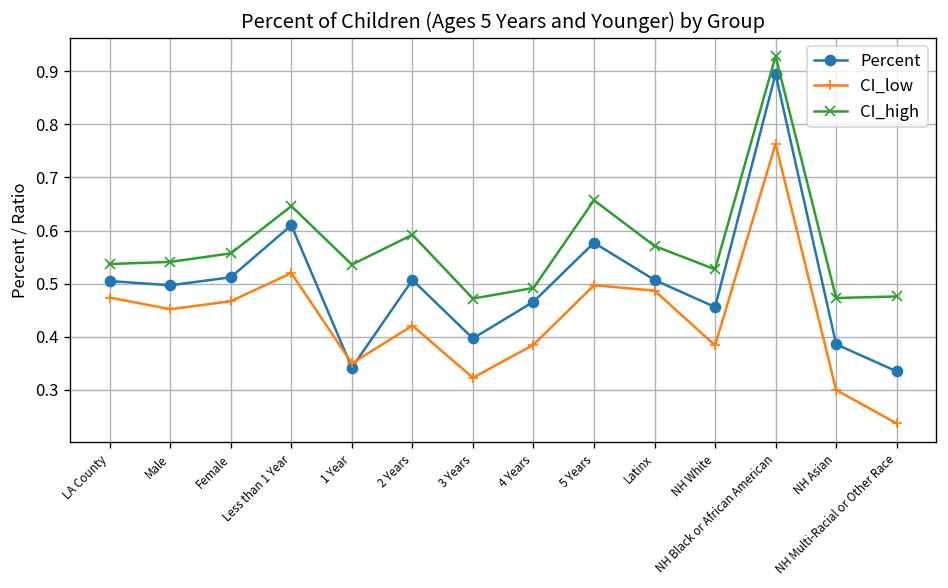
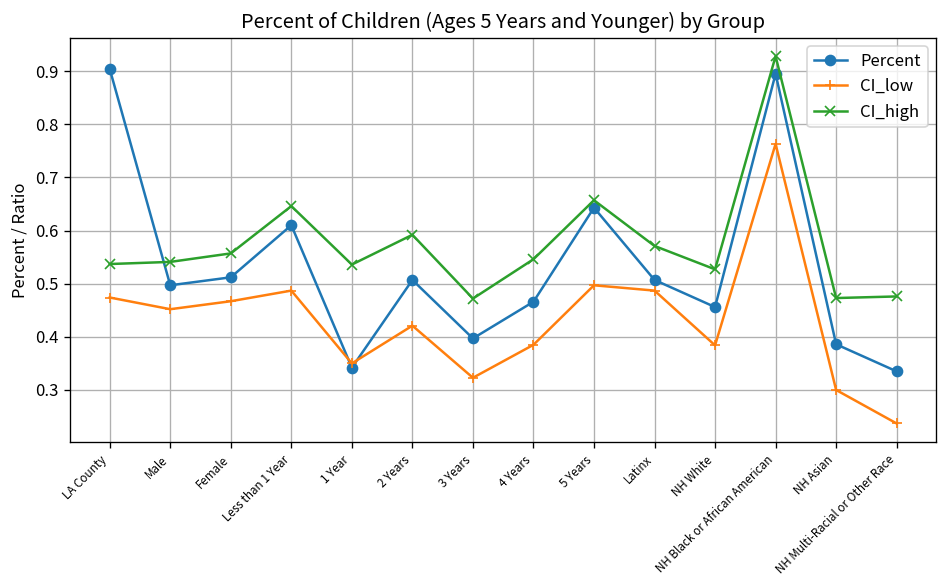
Percent, LA County: 0.51 -> 0.90
CI_low, Less than 1 Year: 0.52 -> 0.49
CI_high, 4 Years: 0.49 -> 0.55
Percent, 5 Years: 0.58 -> 0.64
